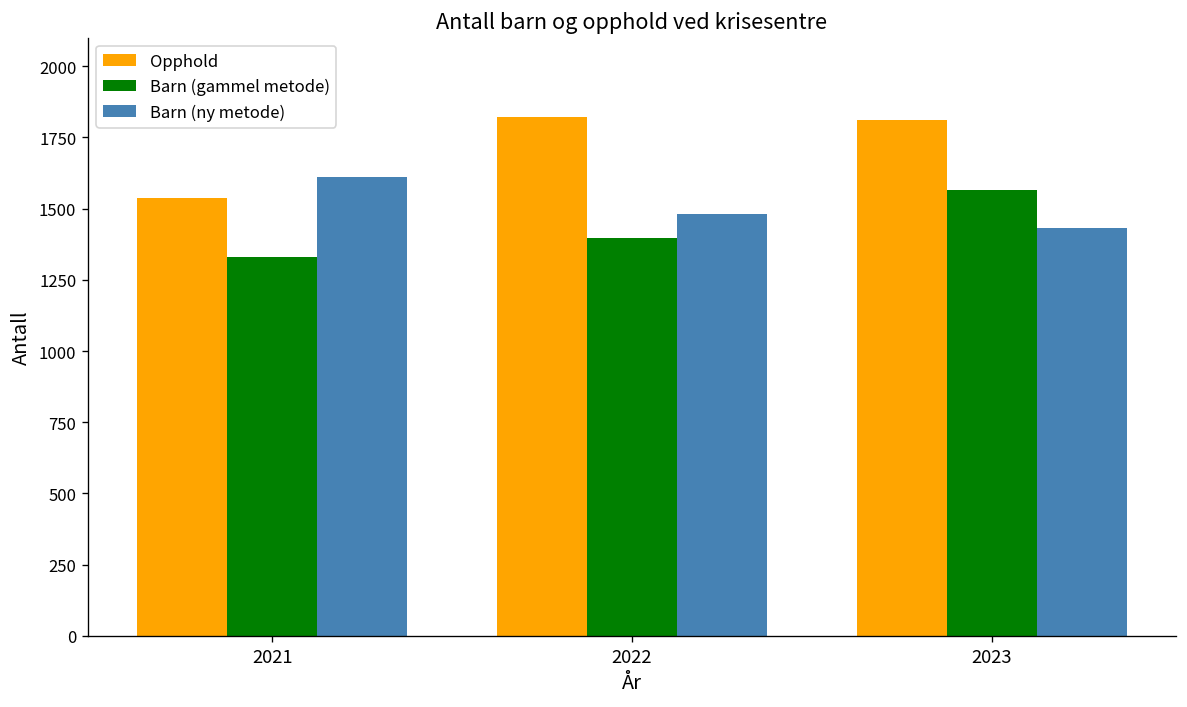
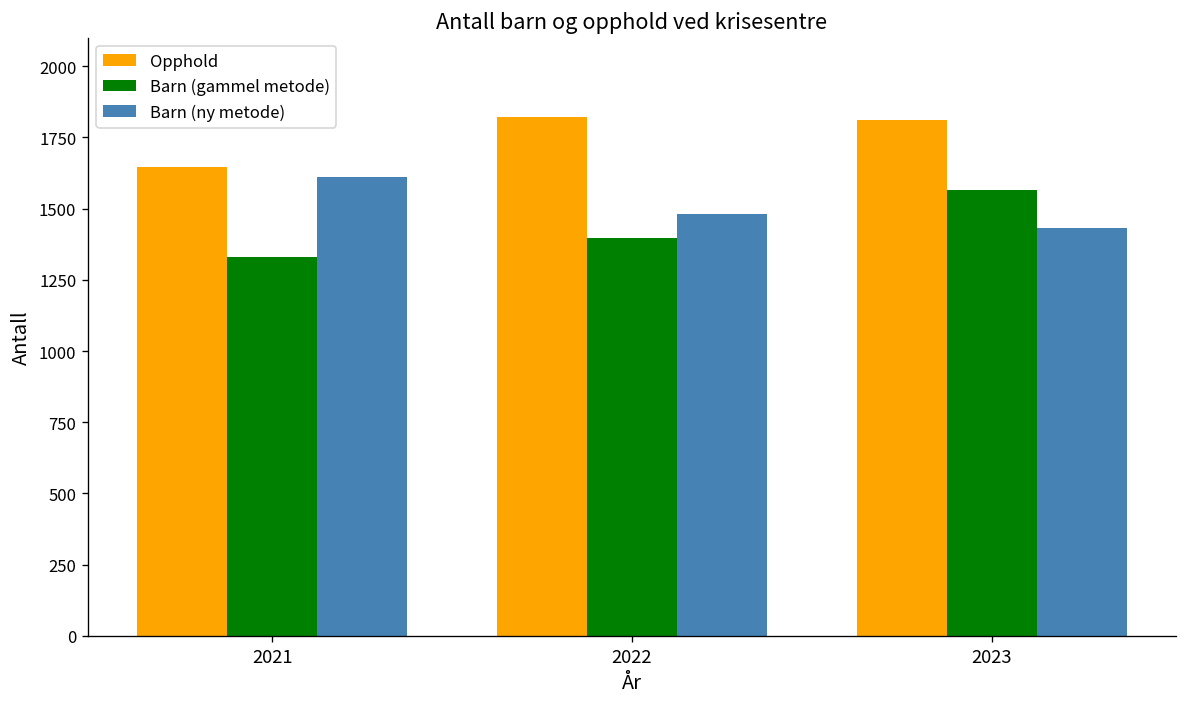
Opphold, 2021: 1540 -> 1650
